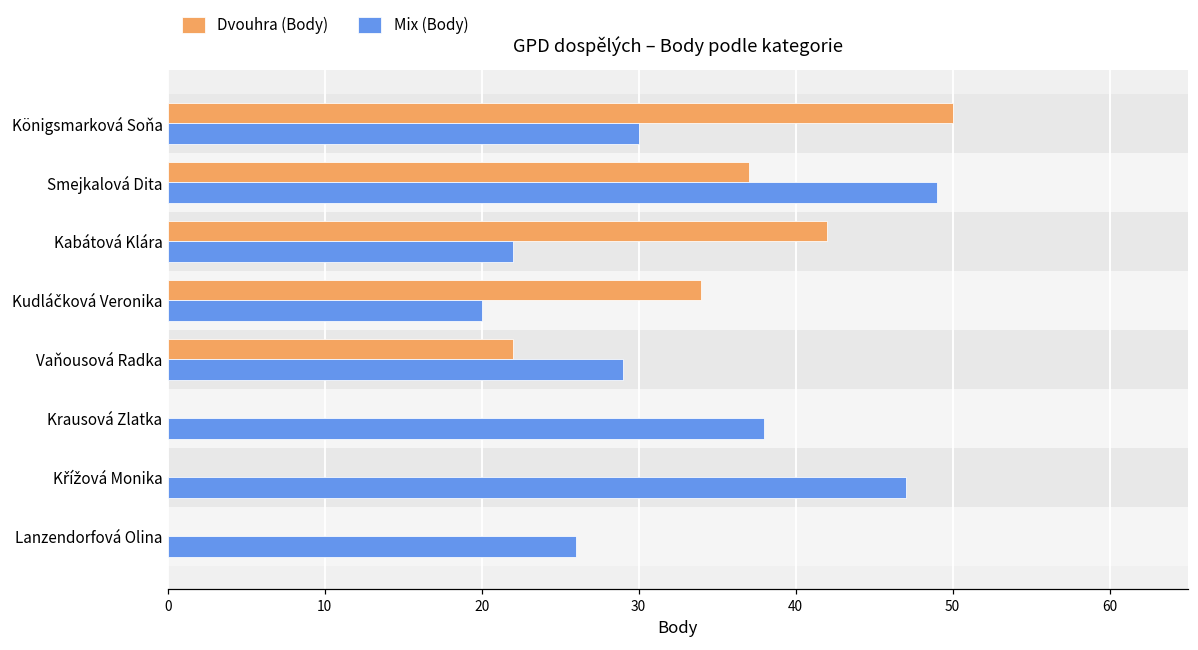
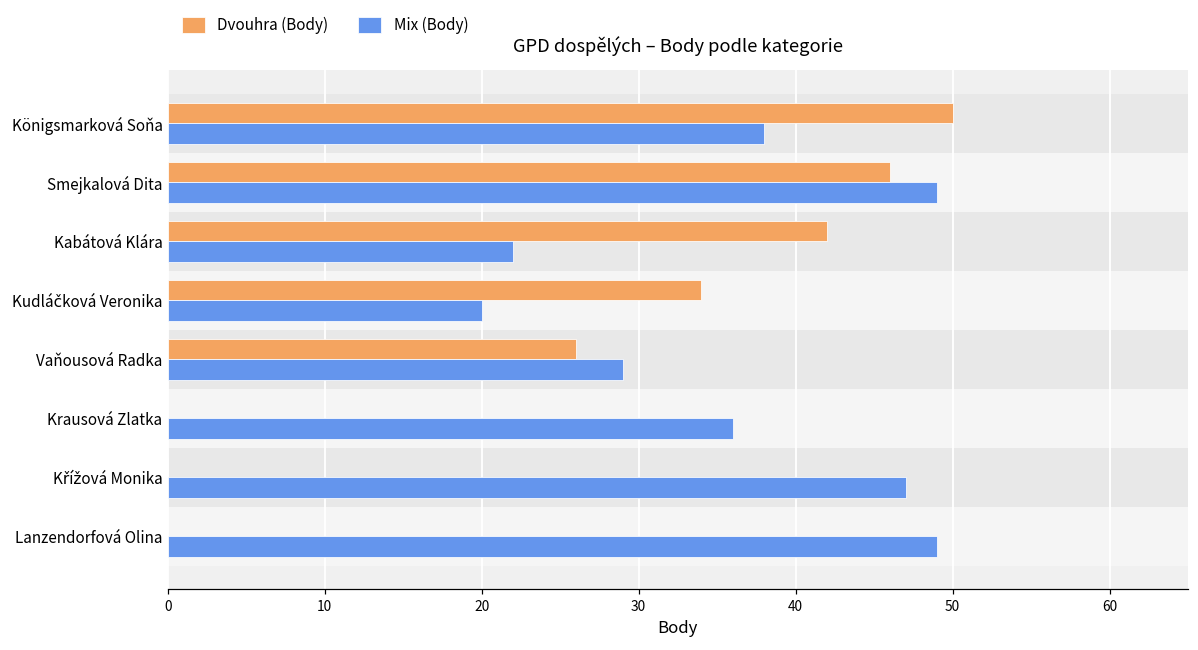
Mix (Body), Königsmarková Soňa: 30 -> 38
Dvouhra (Body), Smejkalová Dita: 37 -> 46
Dvouhra (Body), Vaňousová Radka: 22 -> 26
Mix (Body), Krausová Zlatka: 38 -> 36
Mix (Body), Lanzendorfová Olina: 26 -> 49
